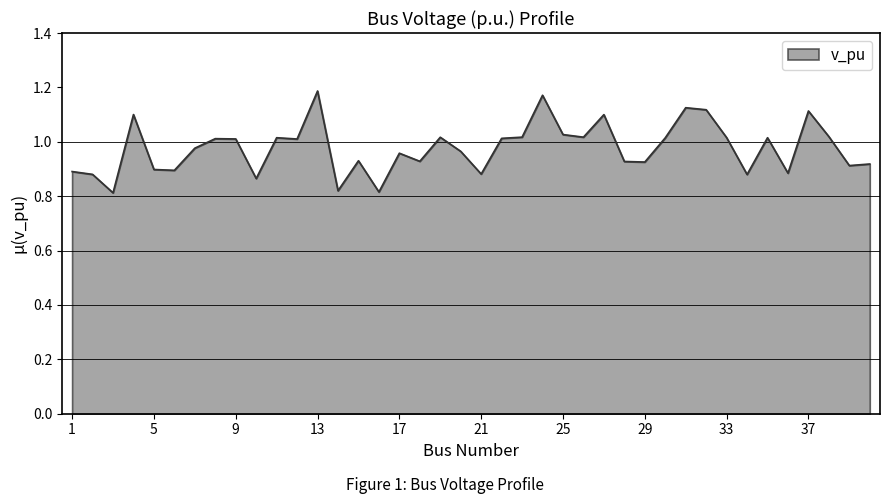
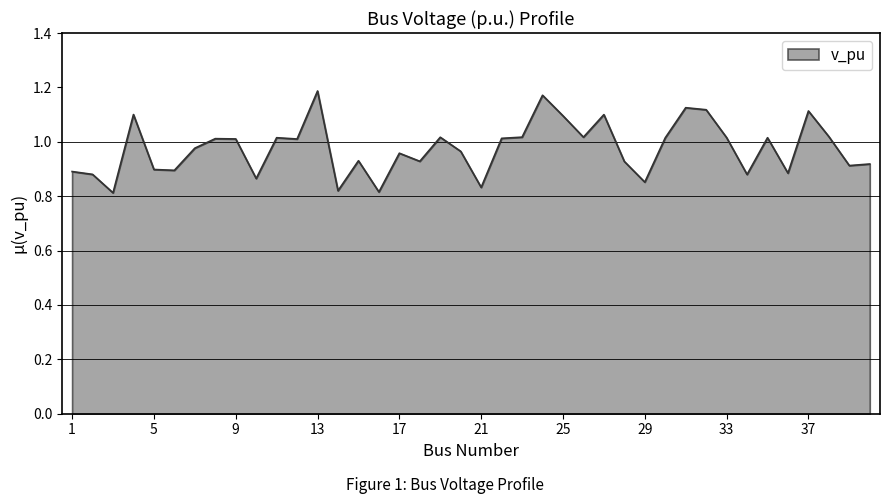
21: 0.88 -> 0.83
25: 1.03 -> 1.10
29: 0.93 -> 0.85
